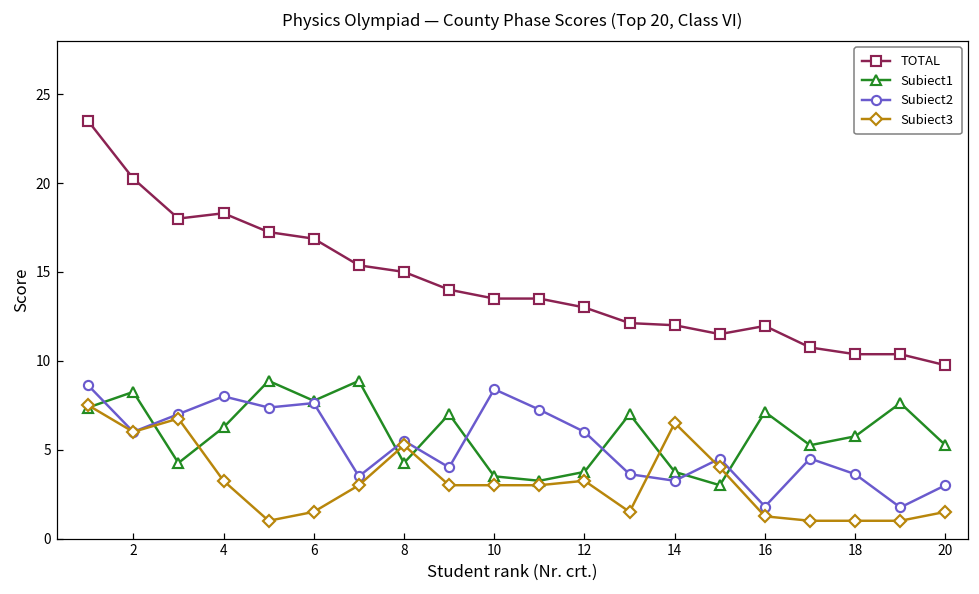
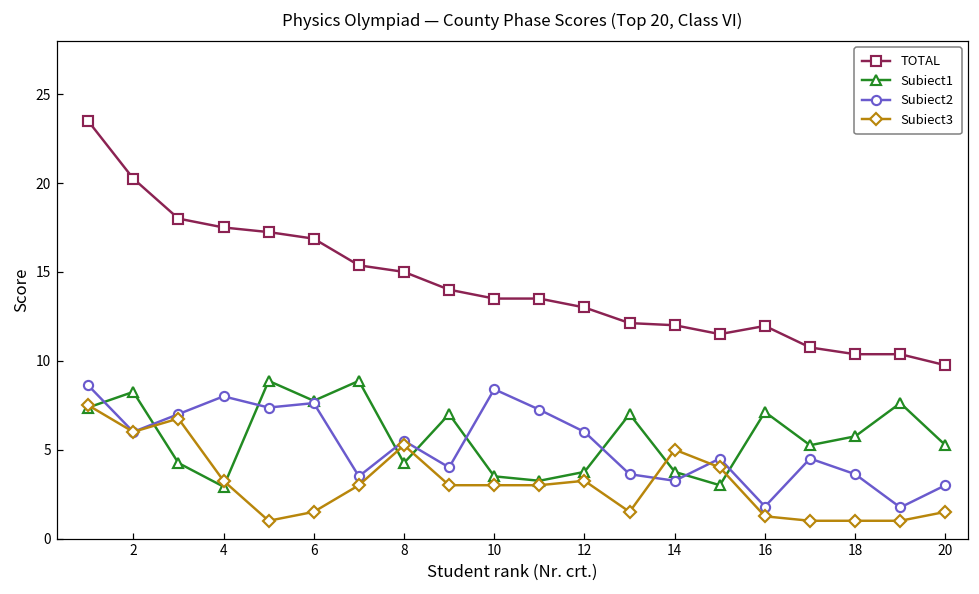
TOTAL, 4: 18.3 -> 17.5
Subiect1, 4: 6.3 -> 2.9
Subiect3, 14: 6.5 -> 5.0
